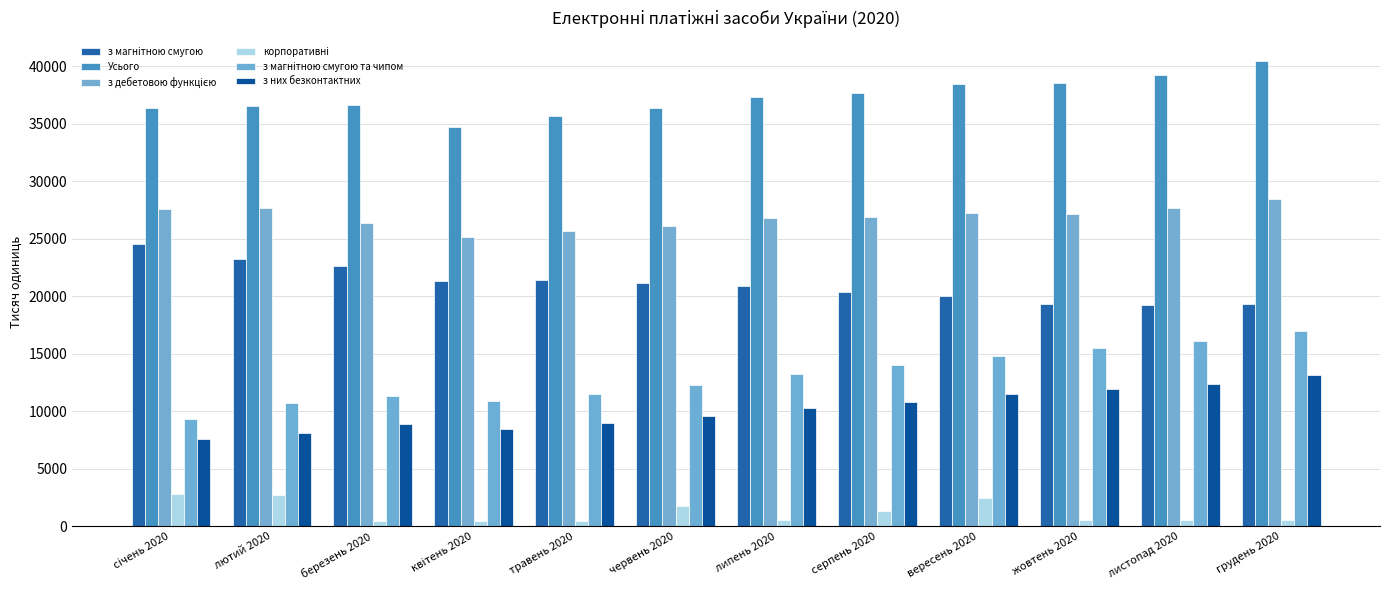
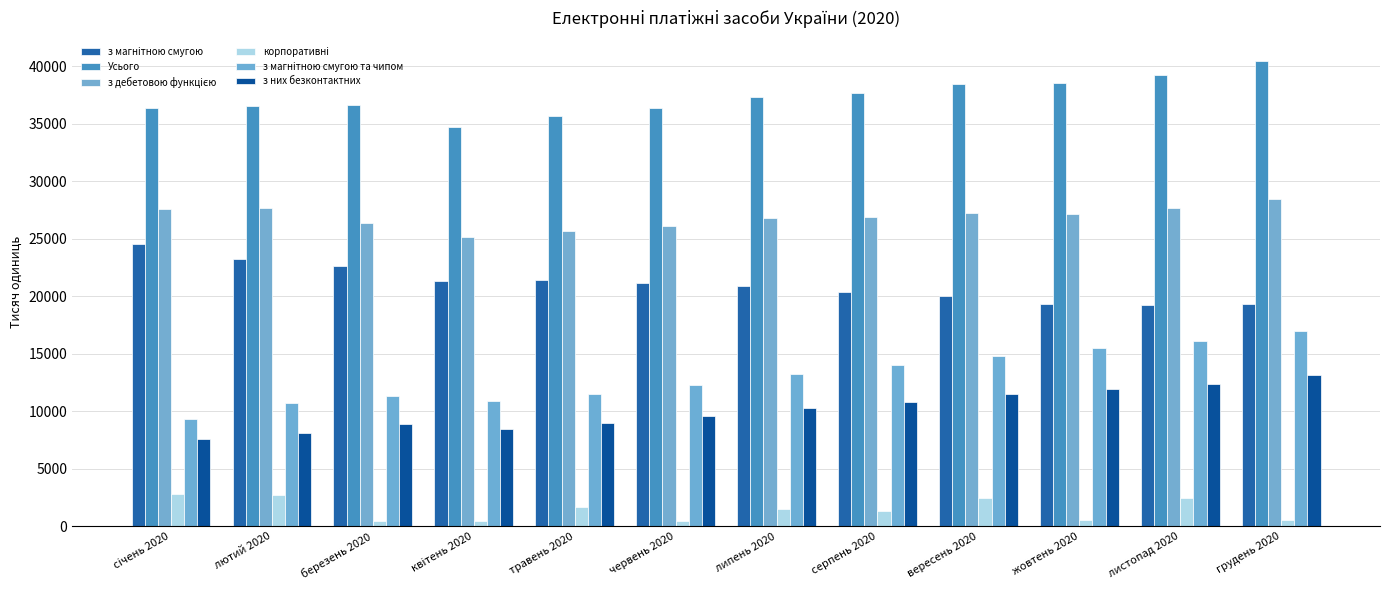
корпоративні, травень 2020: 500 -> 1600
корпоративні, червень 2020: 1800 -> 500
корпоративні, липень 2020: 500 -> 1500
корпоративні, листопад 2020: 500 -> 2500
